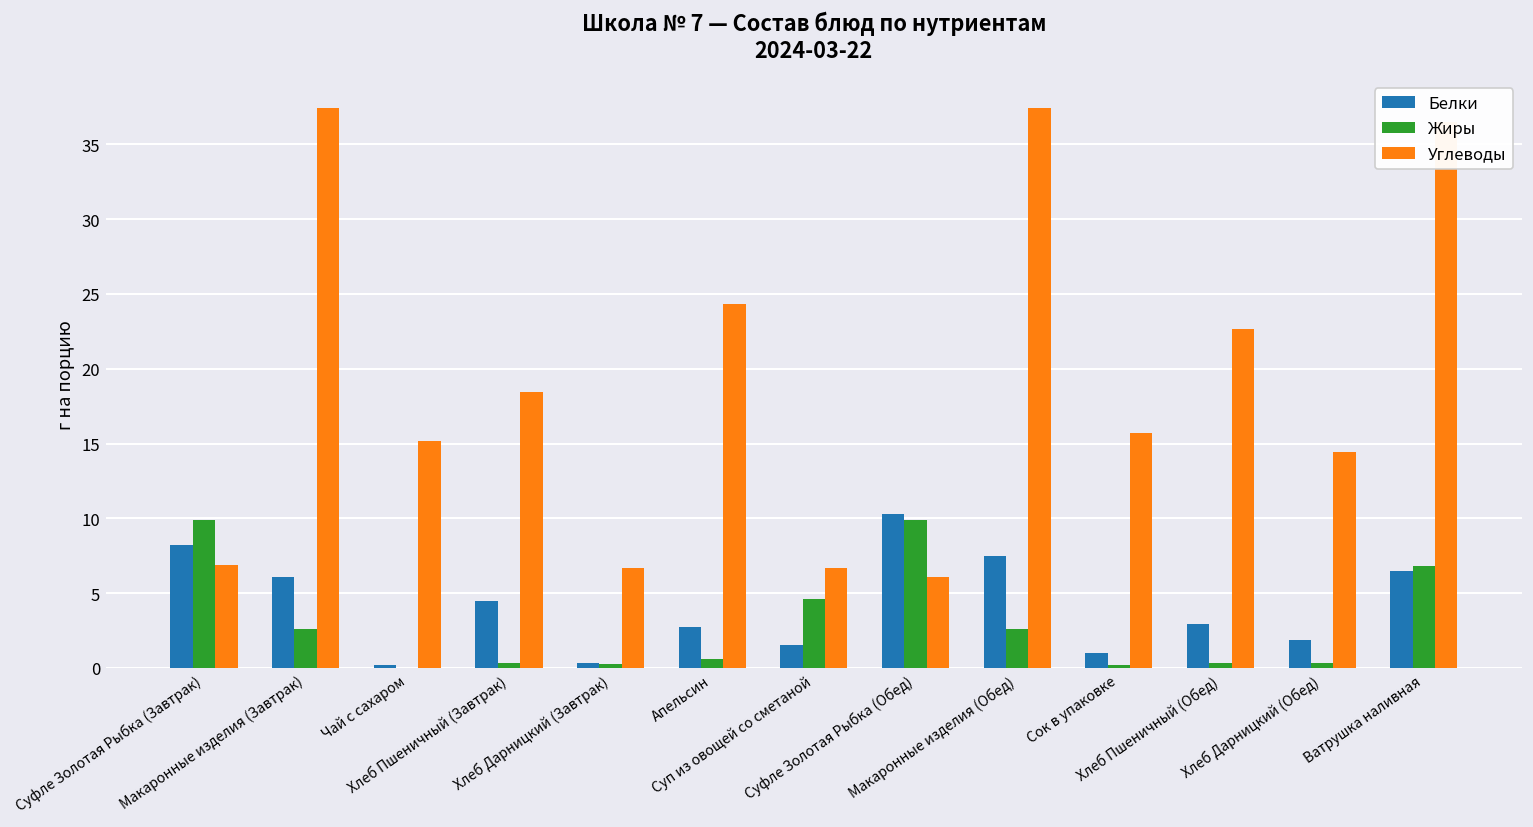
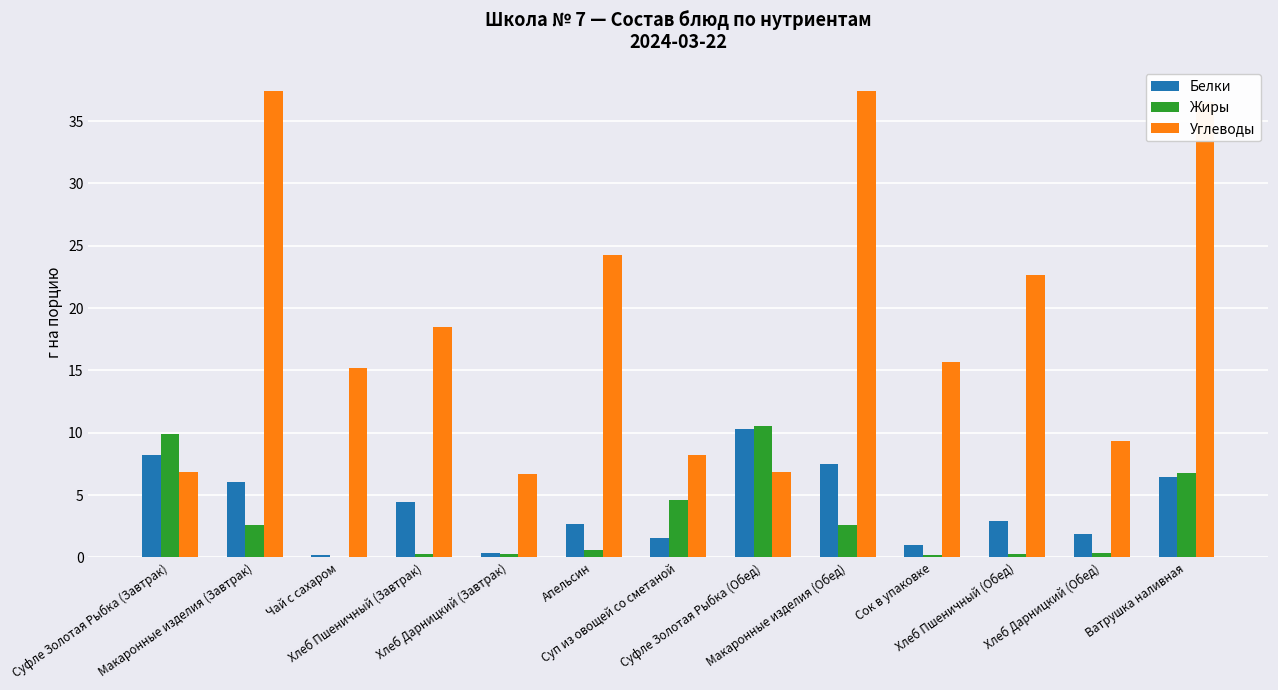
Углеводы, Суп из овощей со сметаной: 6.7 -> 8.3
Жиры, Суфле Золотая Рыбка (Обед): 9.9 -> 10.6
Углеводы, Суфле Золотая Рыбка (Обед): 6.1 -> 6.9
Углеводы, Хлеб Дарницкий (Обед): 14.5 -> 9.4
